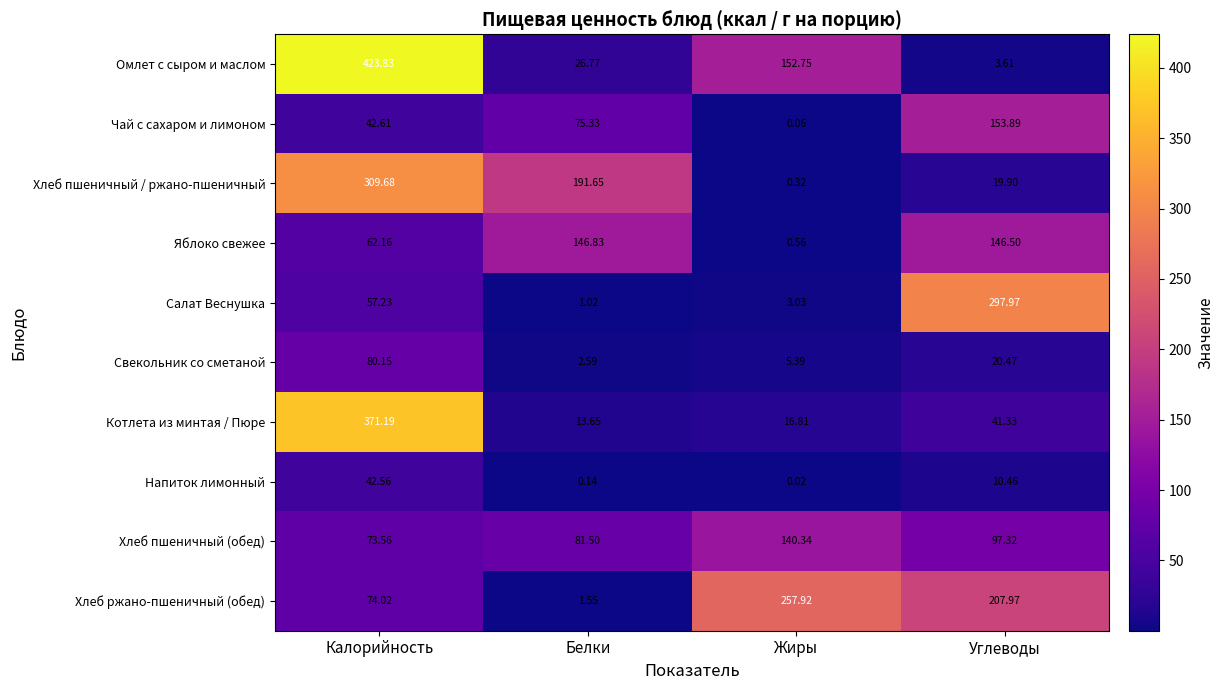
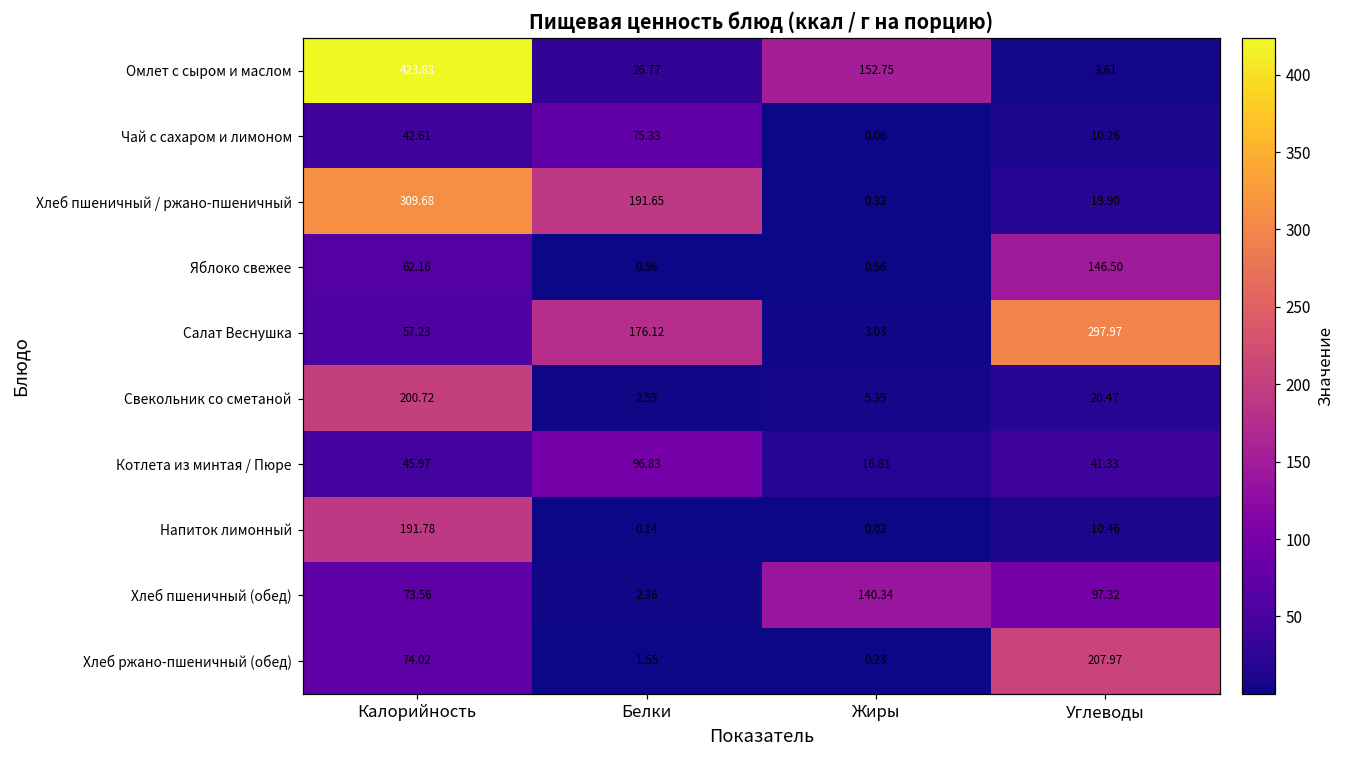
Чай с сахаром и лимоном, Углеводы: 153.89 -> 10.26
Яблоко свежее, Белки: 146.83 -> 0.56
Салат Веснушка, Белки: 1.02 -> 176.12
Свекольник со сметаной, Калорийность: 80.15 -> 200.72
Котлета из минтая / Пюре, Калорийность: 371.19 -> 45.97
Котлета из минтая / Пюре, Белки: 13.65 -> 96.83
Напиток лимонный, Калорийность: 42.56 -> 191.78
Хлеб пшеничный (обед), Белки: 81.50 -> 2.36
Хлеб ржано-пшеничный (обед), Жиры: 257.92 -> 0.23
